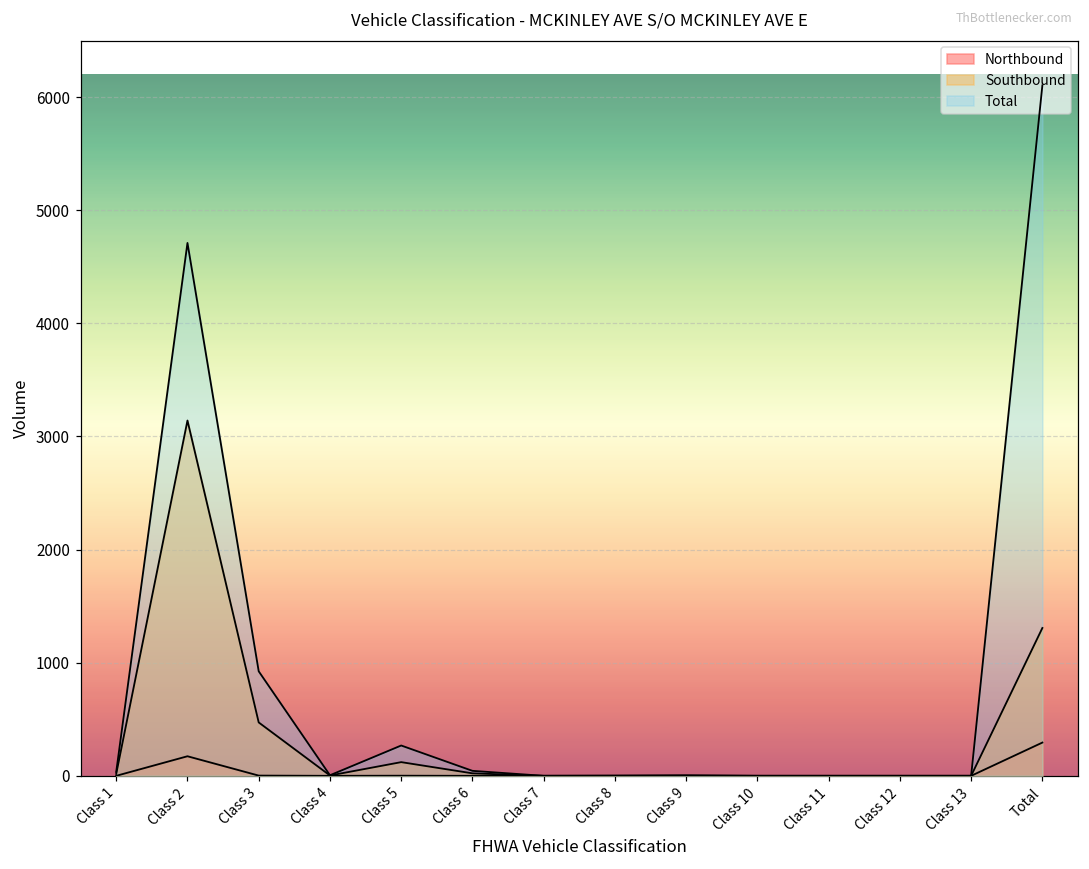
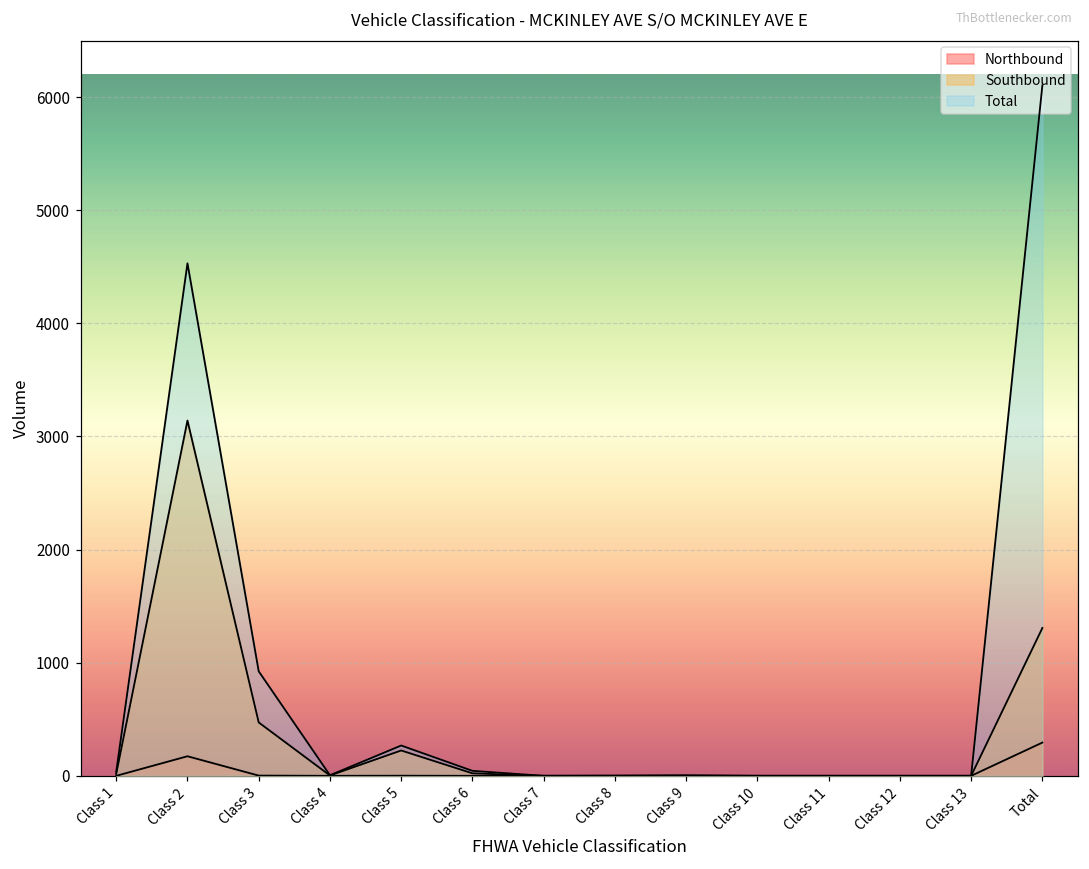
Total, Class 2: 4710 -> 4530
Southbound, Class 5: 120 -> 220
